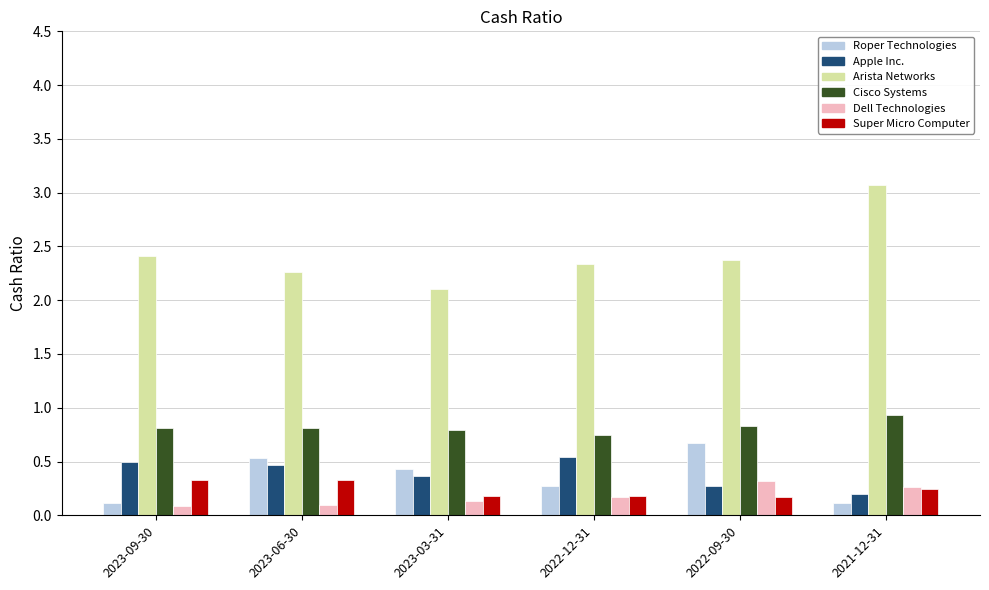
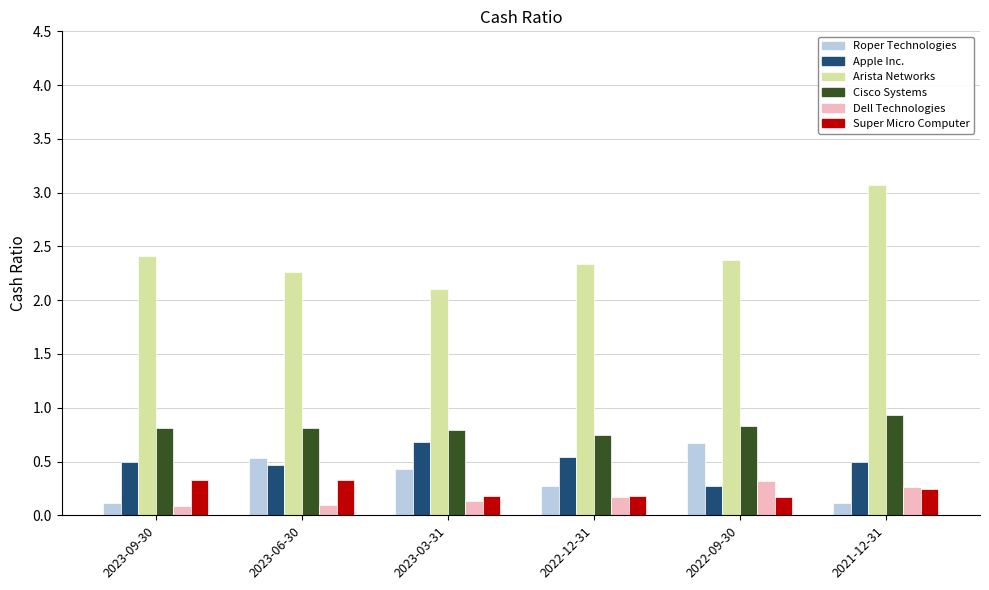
Apple Inc., 2023-03-31: 0.37 -> 0.68
Apple Inc., 2021-12-31: 0.2 -> 0.5
